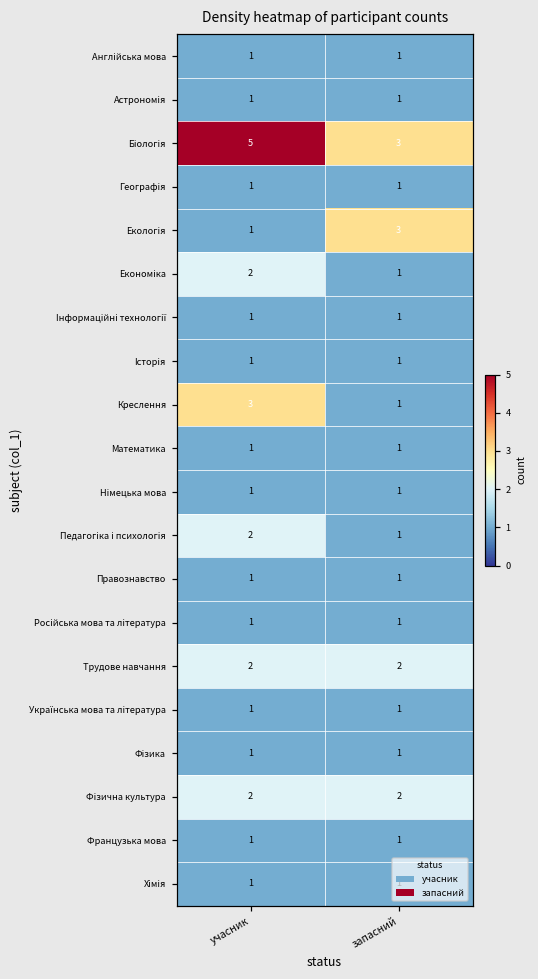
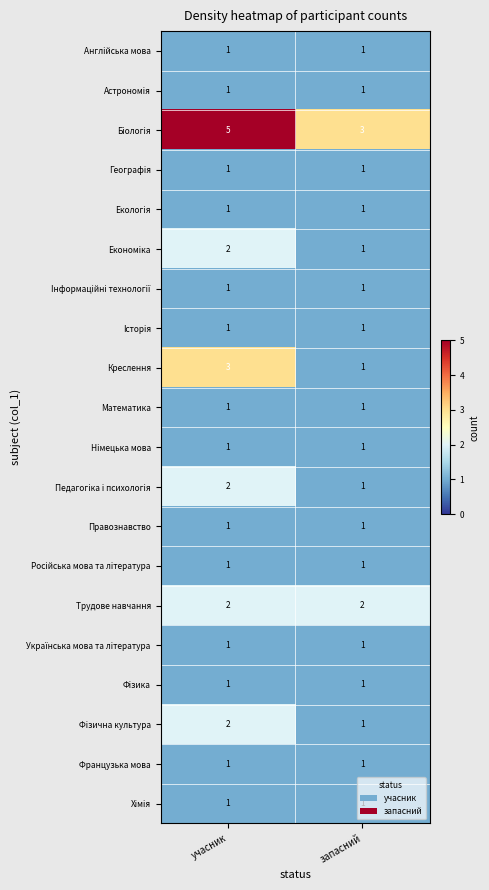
Екологія, запасний: 3 -> 1
Фізична культура, запасний: 2 -> 1
